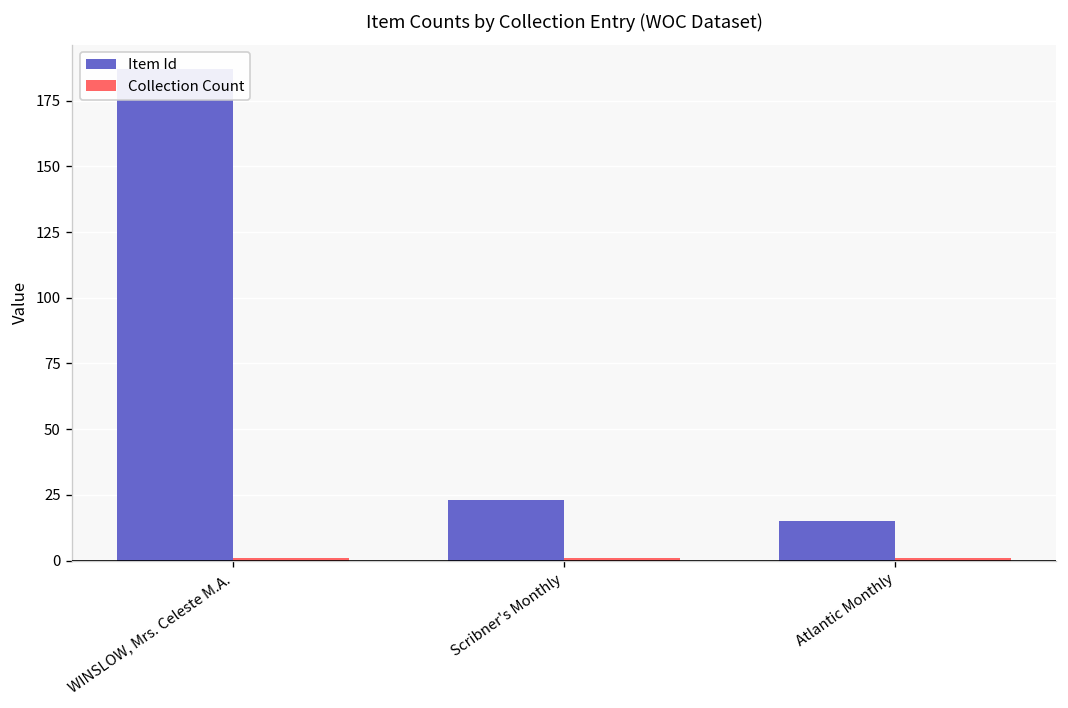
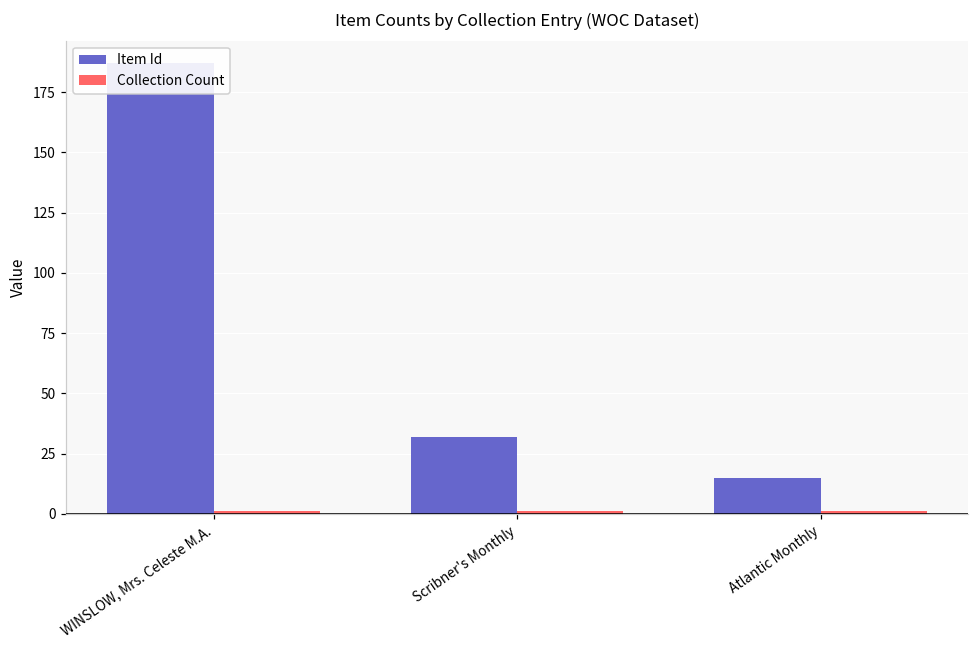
Item Id, Scribner's Monthly: 23 -> 32
